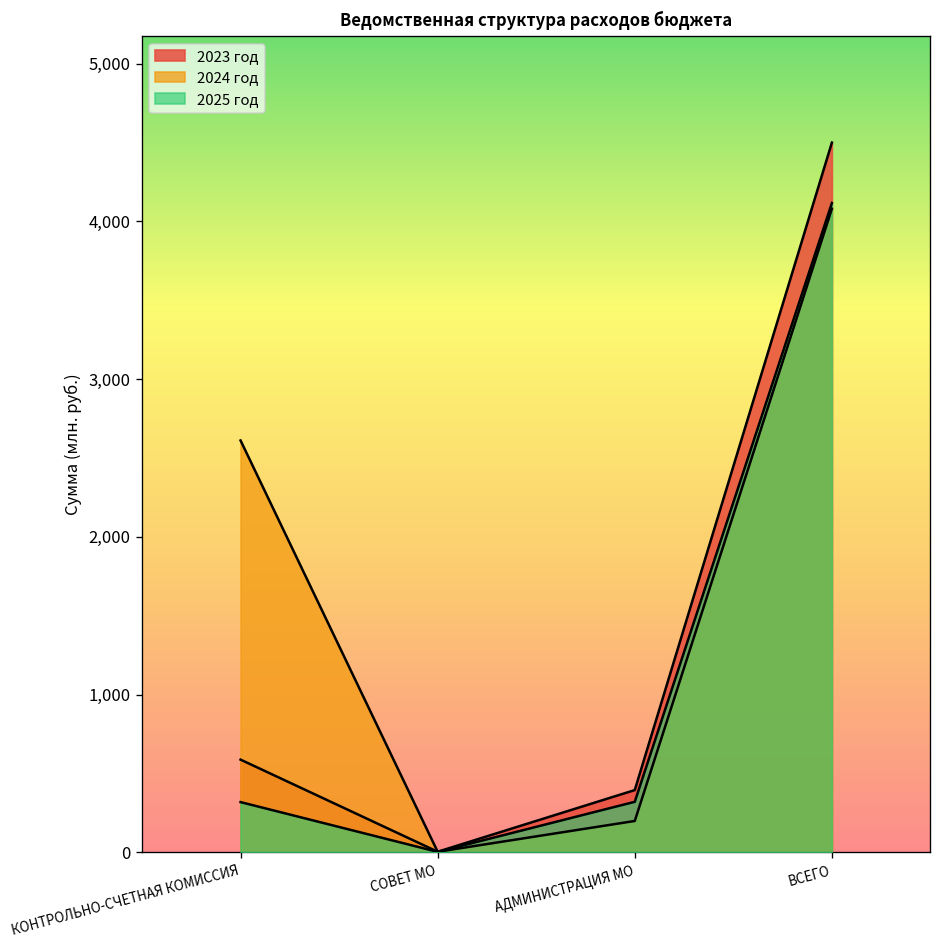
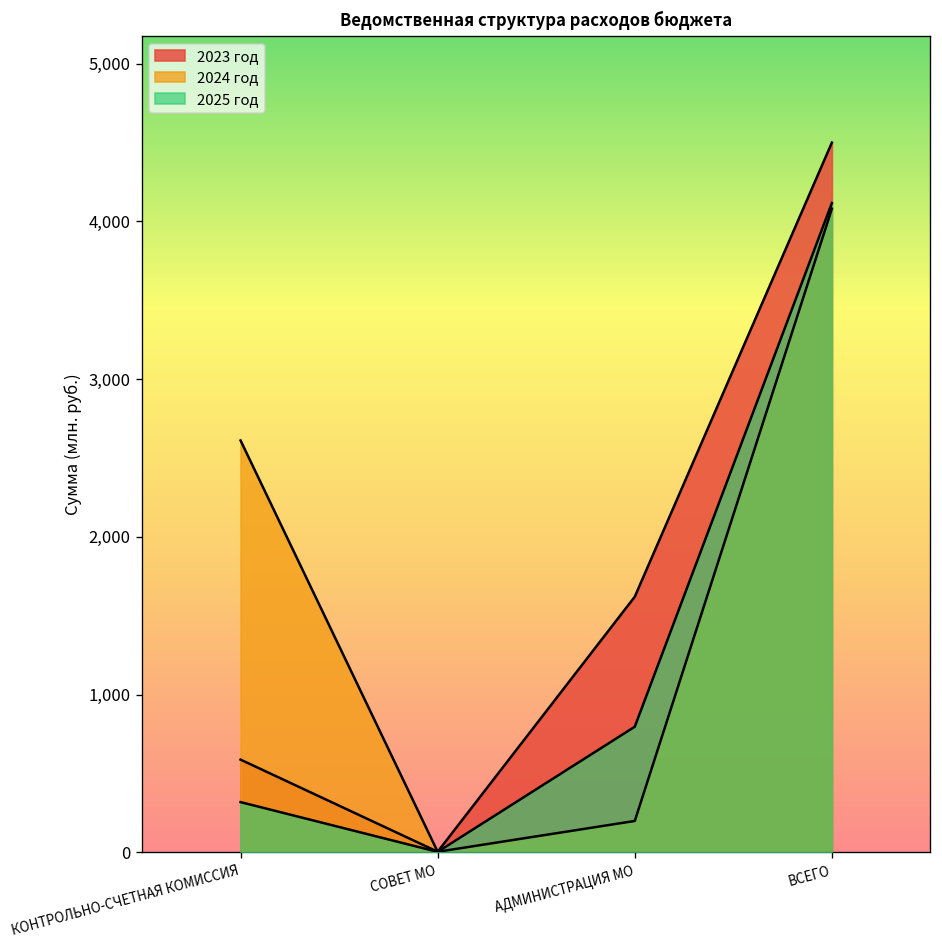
2023 год, АДМИНИСТРАЦИЯ МО: 390 -> 1,620
2025 год, АДМИНИСТРАЦИЯ МО: 320 -> 800
